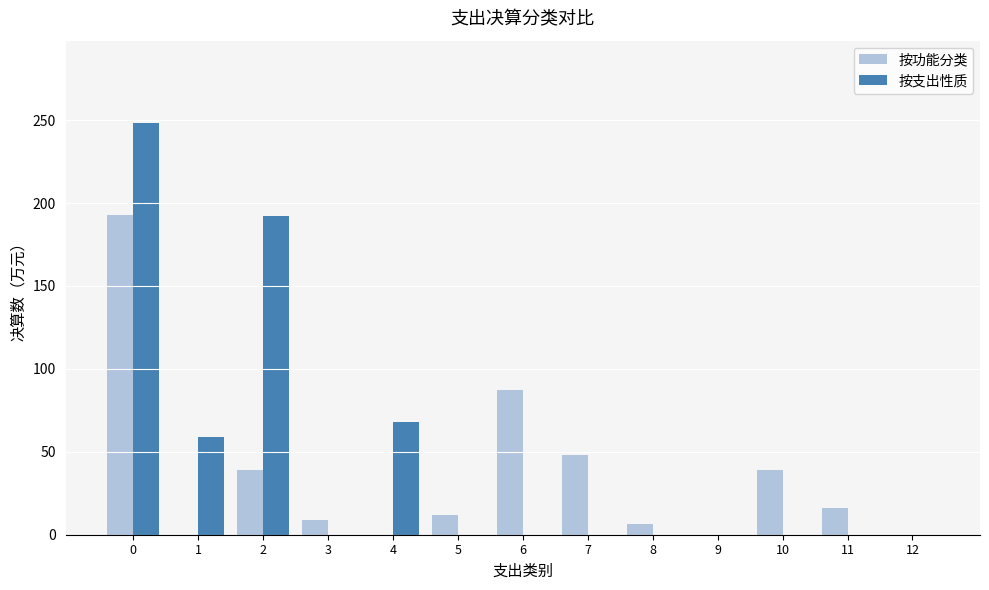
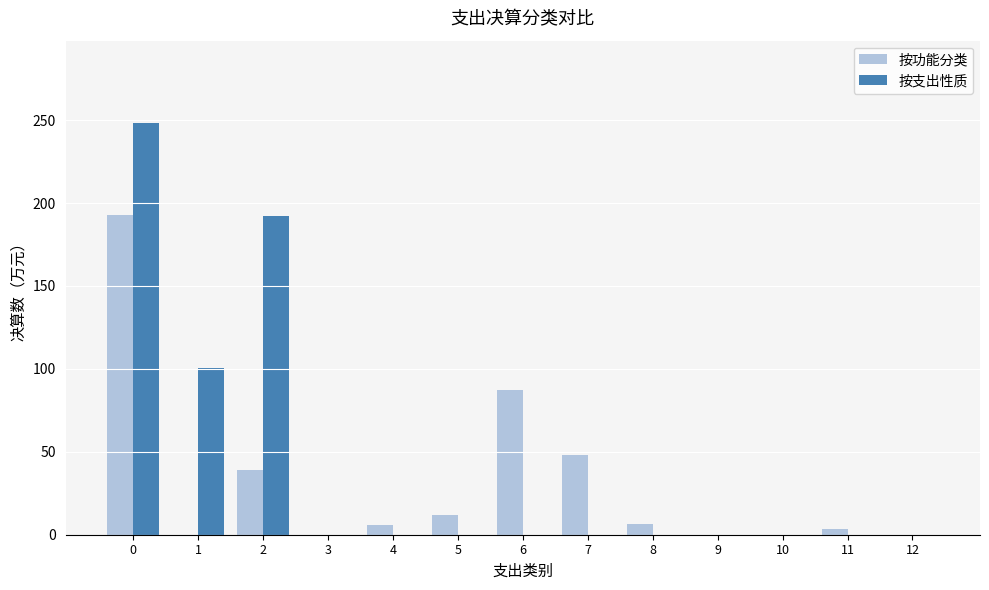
按支出性质, 1: 59 -> 100
按功能分类, 3: 9 -> 0
按功能分类, 4: 0 -> 6
按支出性质, 4: 68 -> 0
按功能分类, 10: 39 -> 0
按功能分类, 11: 16 -> 3
